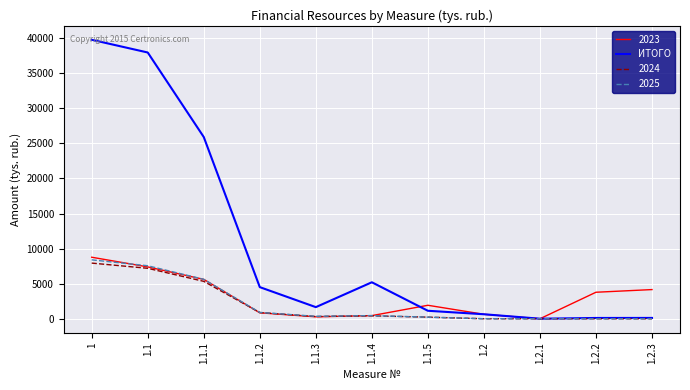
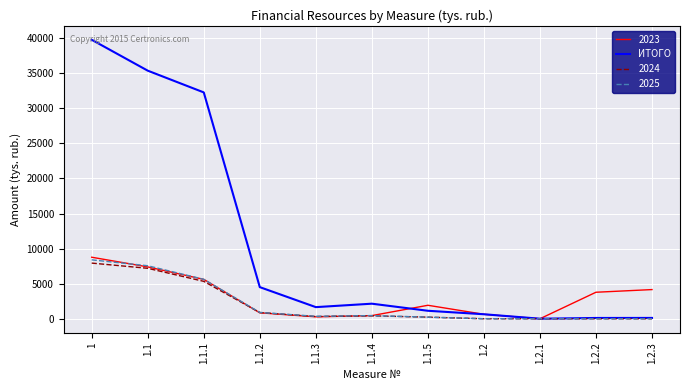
ИТОГО, 1.1: 38000 -> 35000
ИТОГО, 1.1.1: 26000 -> 32000
ИТОГО, 1.1.4: 5000 -> 2000
